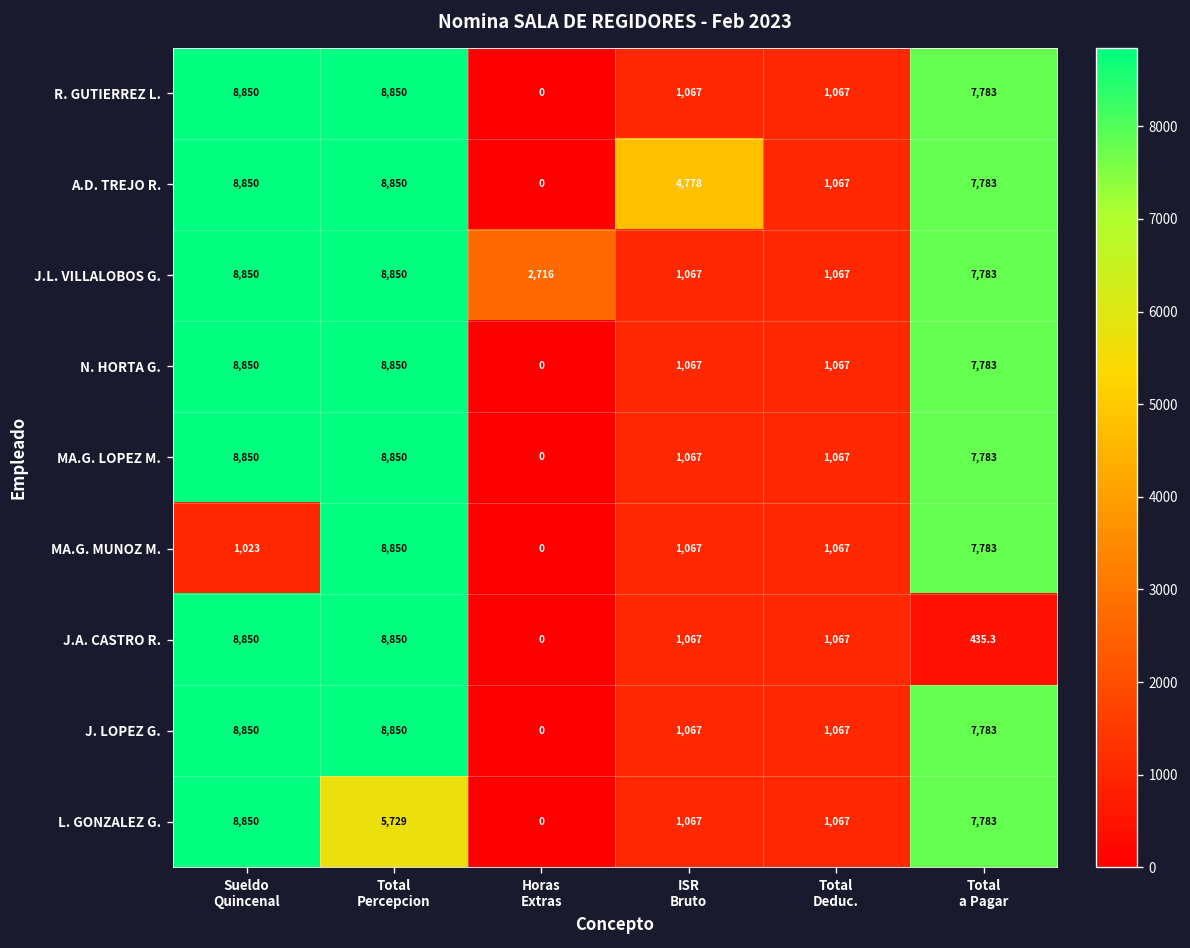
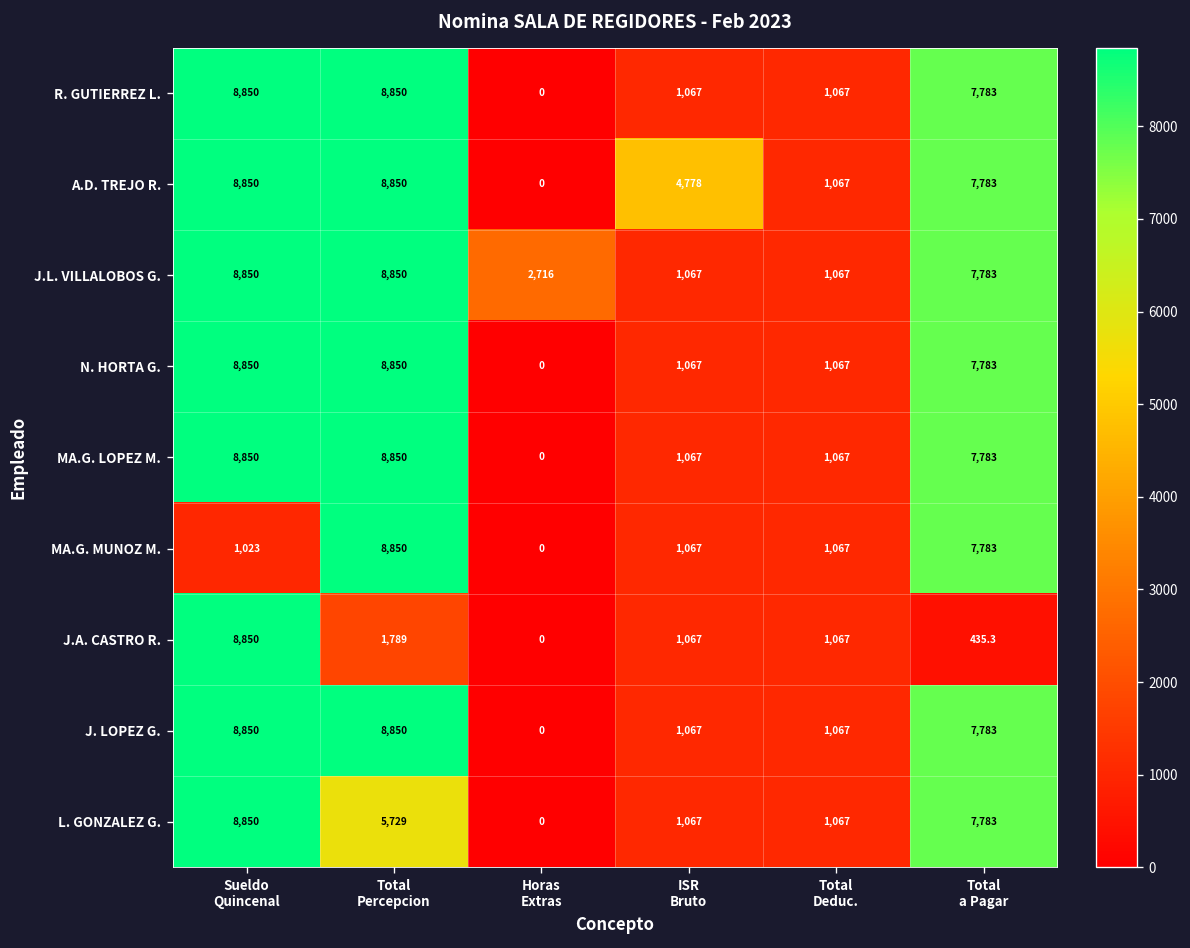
J.A. CASTRO R., Total Percepcion: 8,850 -> 1,789
